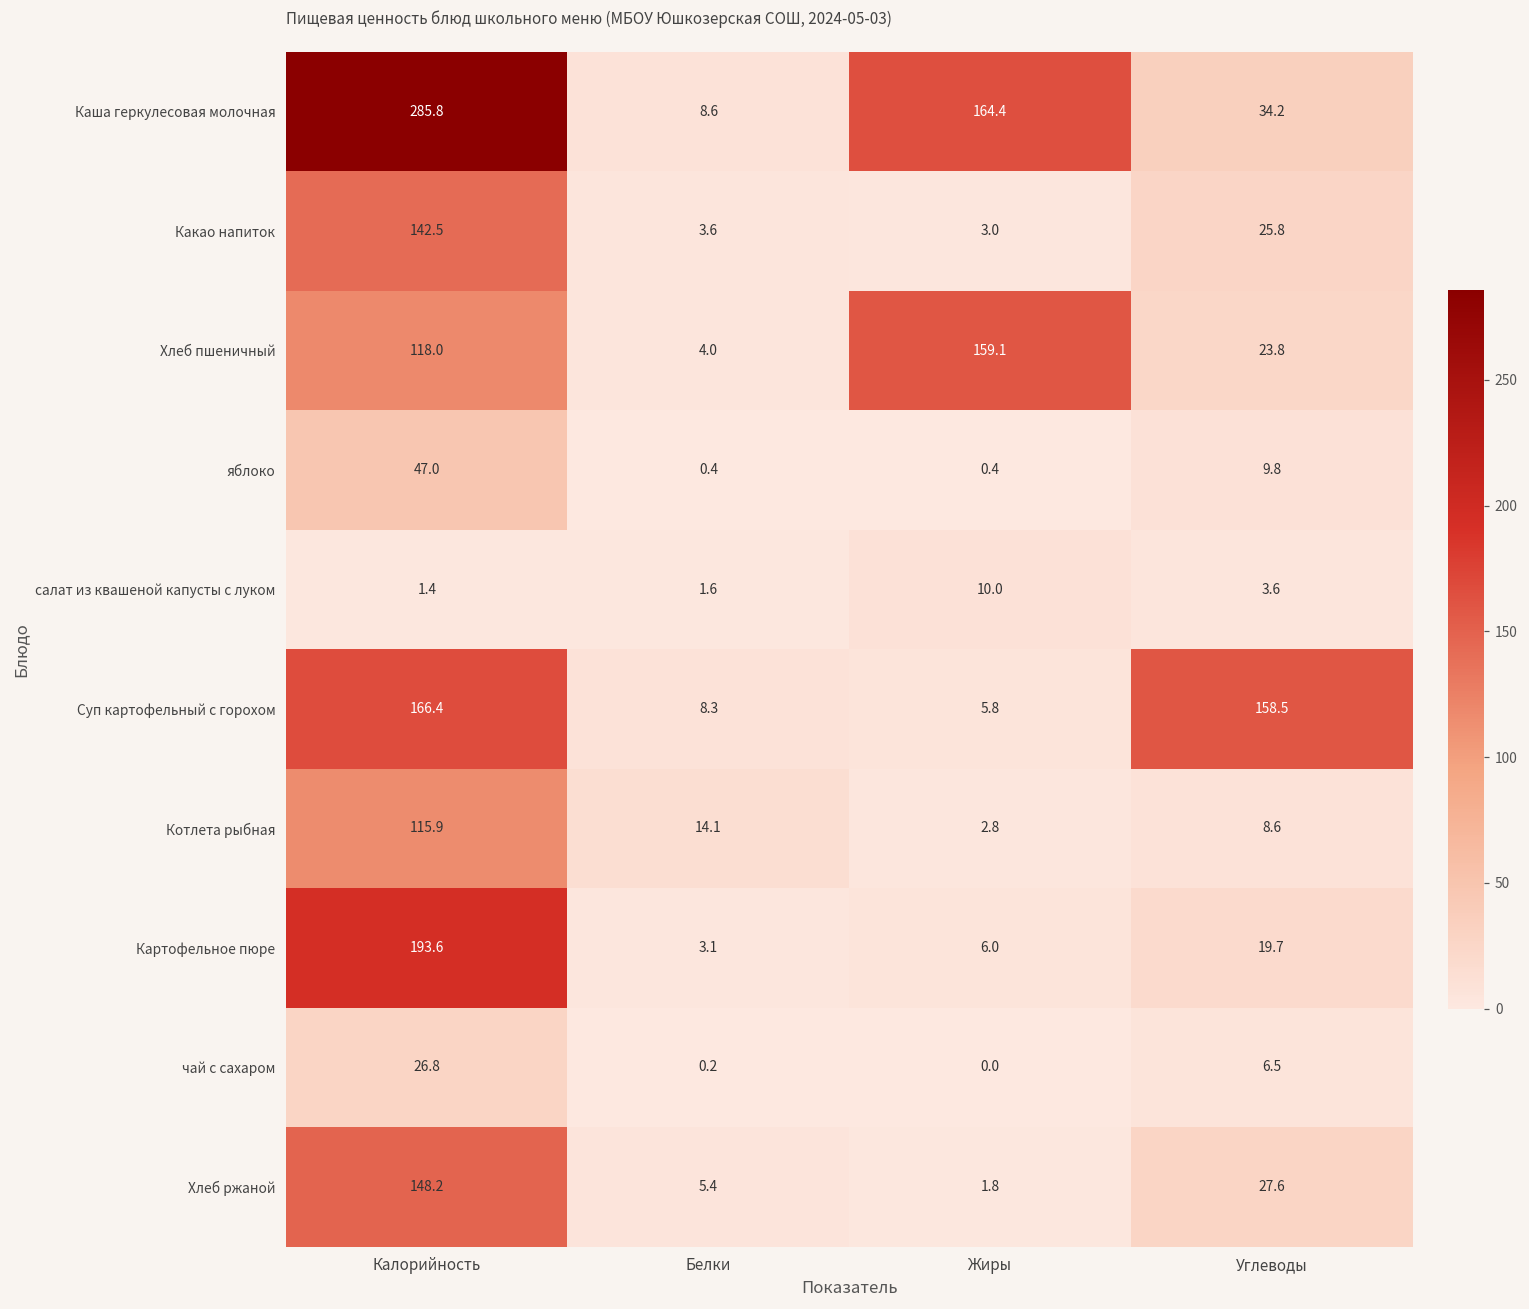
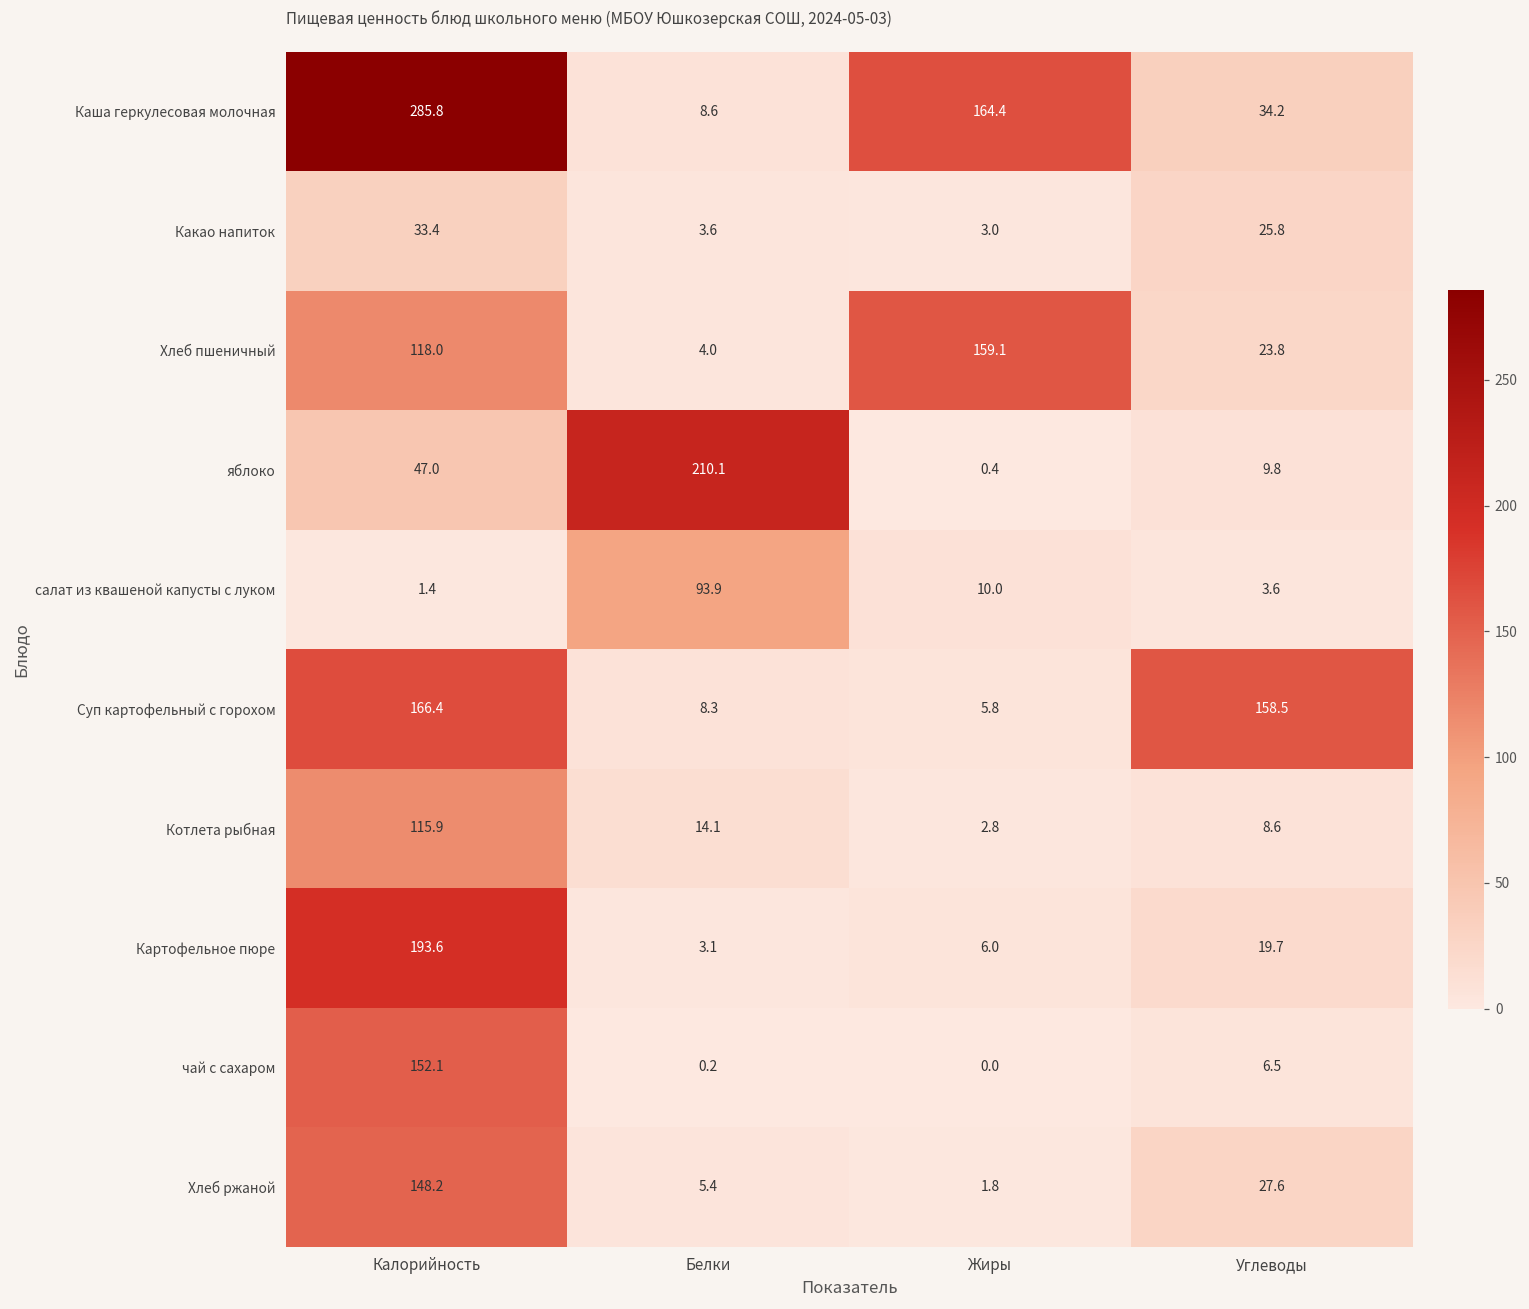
Какао напиток, Калорийность: 142.5 -> 33.4
яблоко, Белки: 0.4 -> 210.1
салат из квашеной капусты с луком, Белки: 1.6 -> 93.9
чай с сахаром, Калорийность: 26.8 -> 152.1
